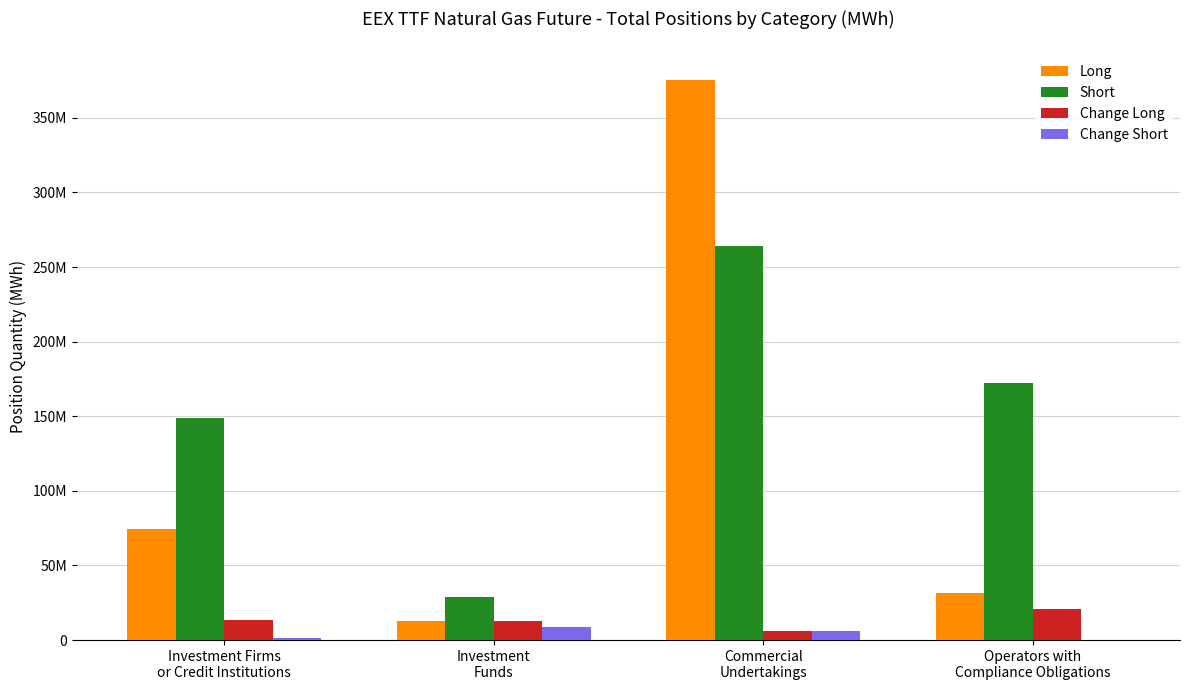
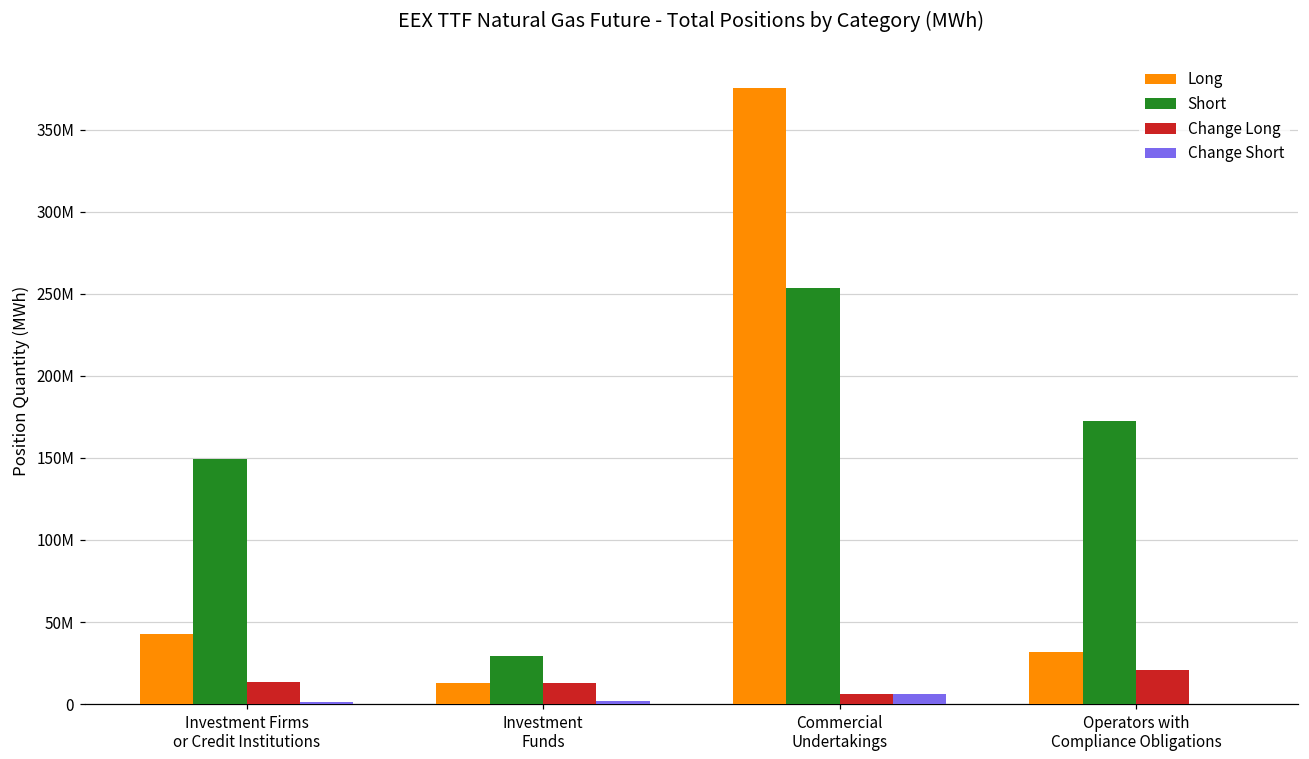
Long, Investment Firms or Credit Institutions: 74000000 -> 42000000
Change Short, Investment Funds: 9000000 -> 2000000
Short, Commercial Undertakings: 264000000 -> 253000000
